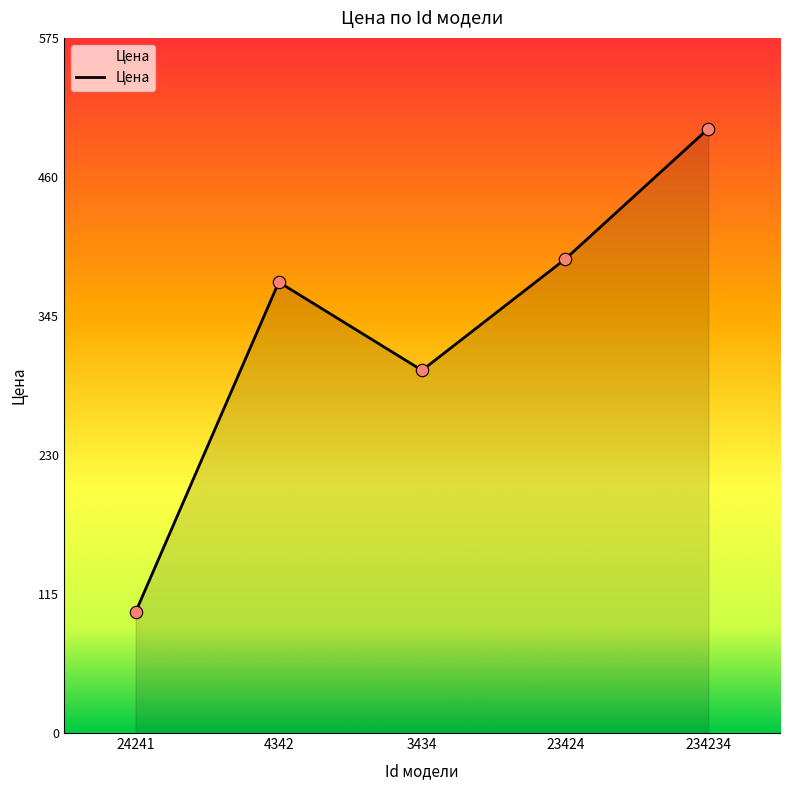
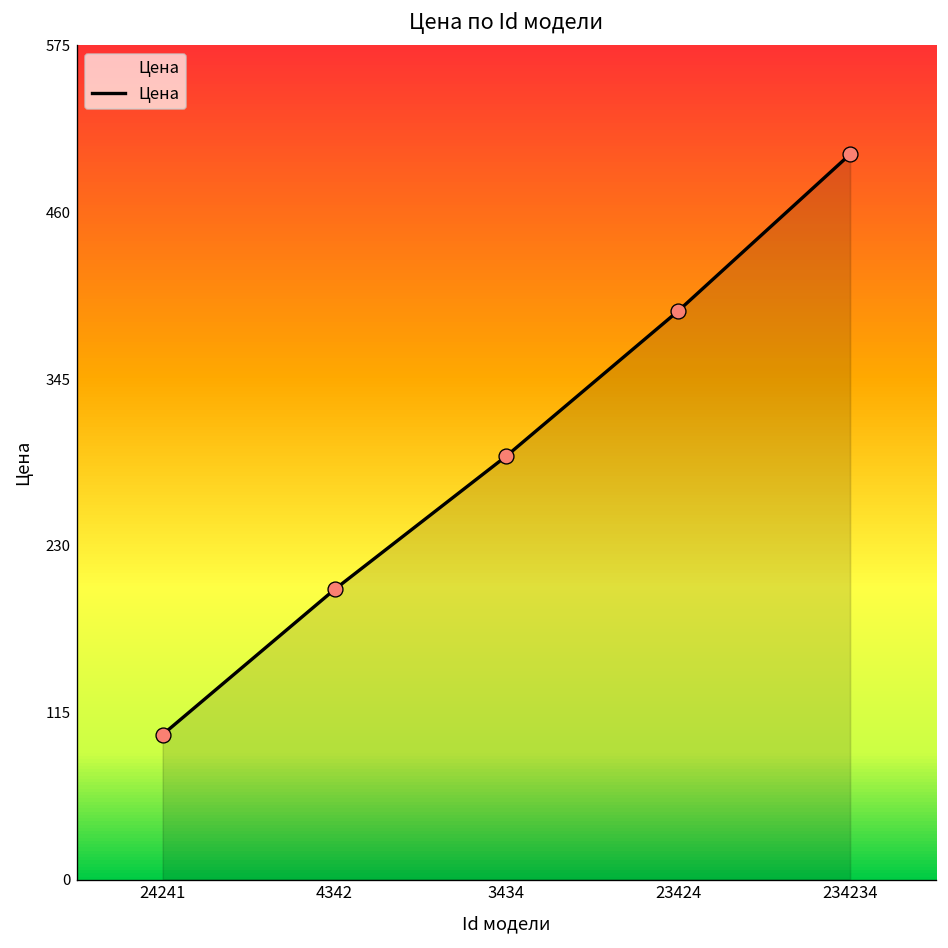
4342: 373 -> 200
3434: 300 -> 292
